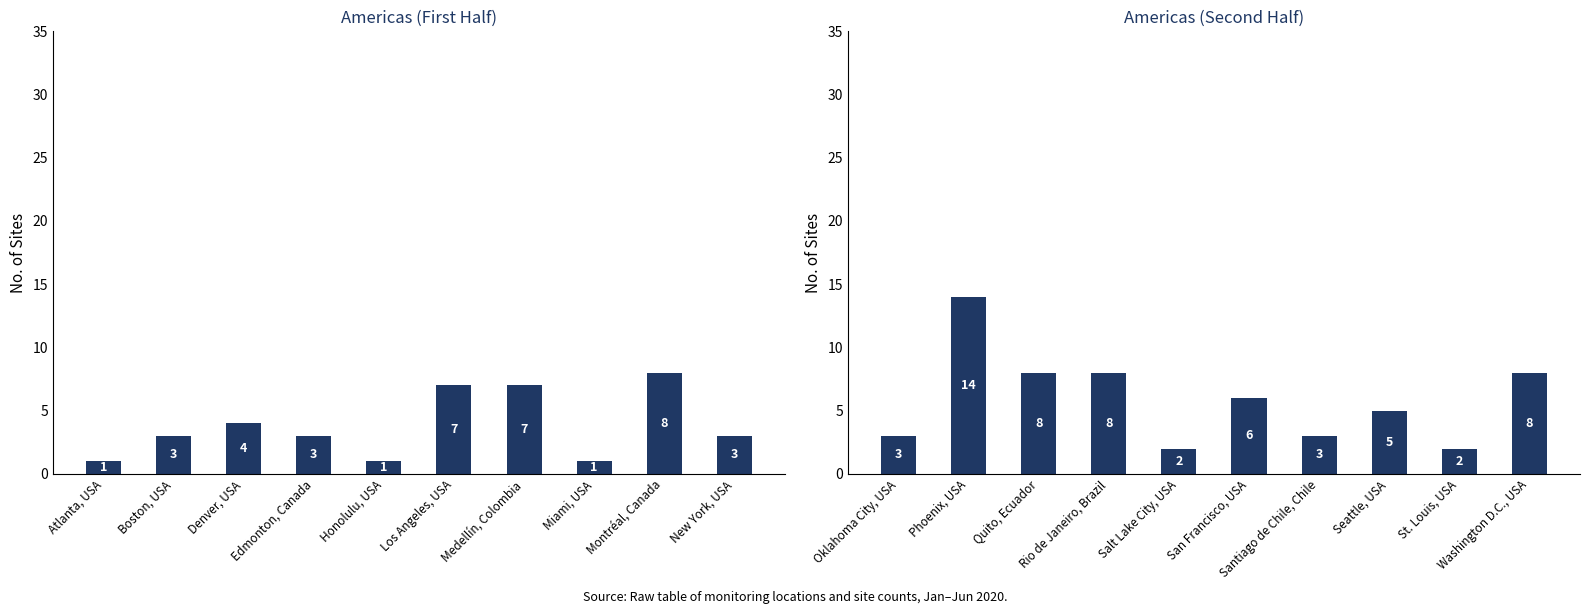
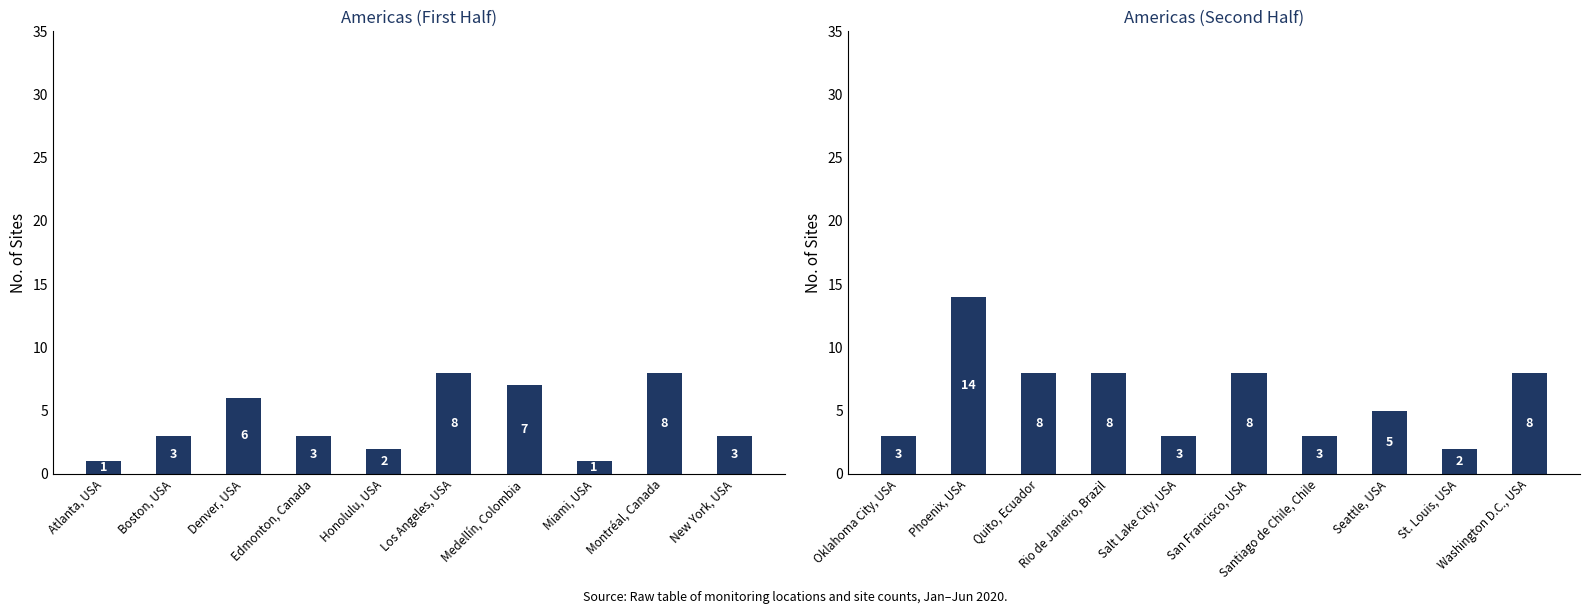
Americas (First Half), Denver, USA: 4 -> 6
Americas (First Half), Honolulu, USA: 1 -> 2
Americas (First Half), Los Angeles, USA: 7 -> 8
Americas (Second Half), Salt Lake City, USA: 2 -> 3
Americas (Second Half), San Francisco, USA: 6 -> 8
